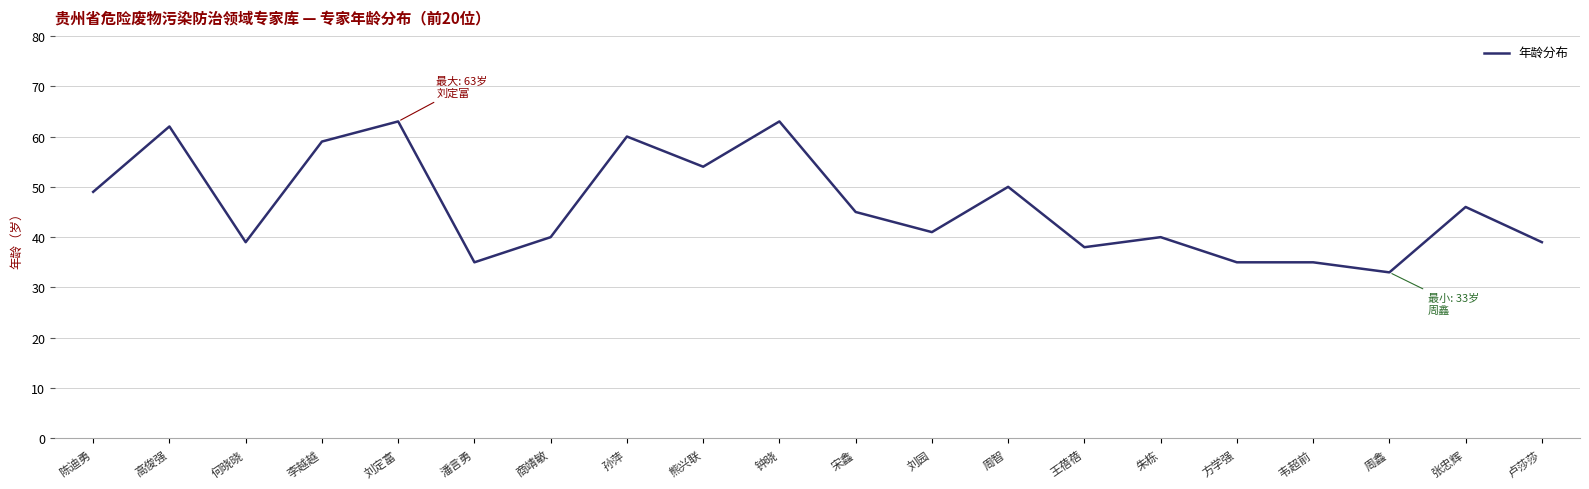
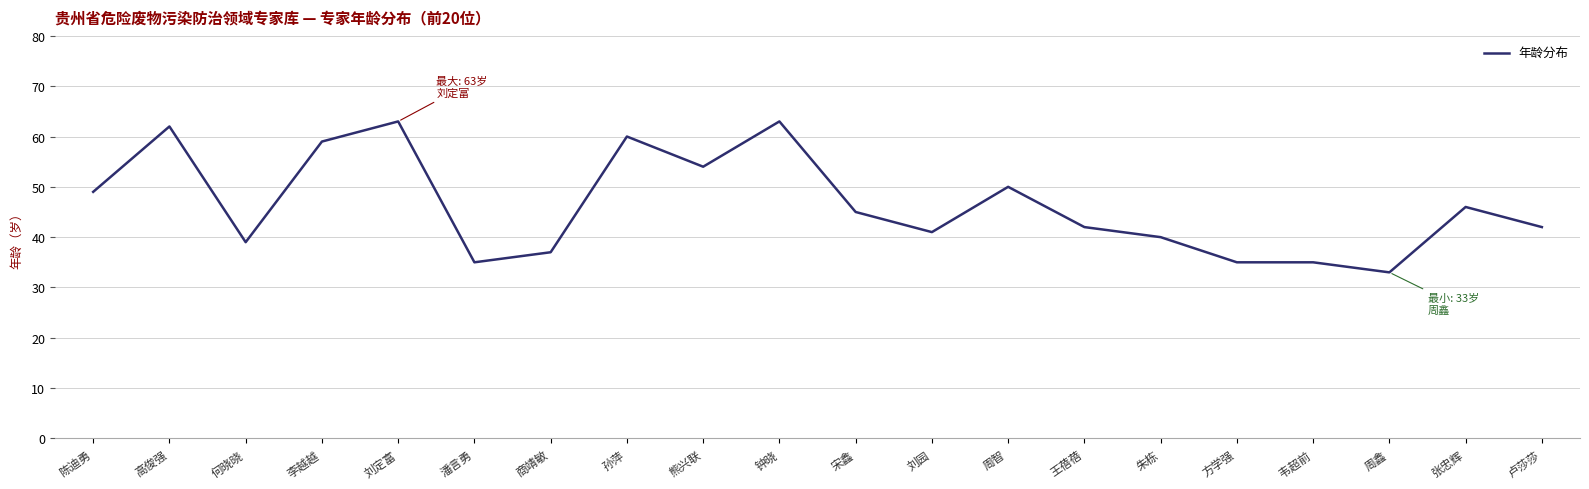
商靖敏: 40 -> 37
王蓓蓓: 38 -> 42
卢莎莎: 39 -> 42
